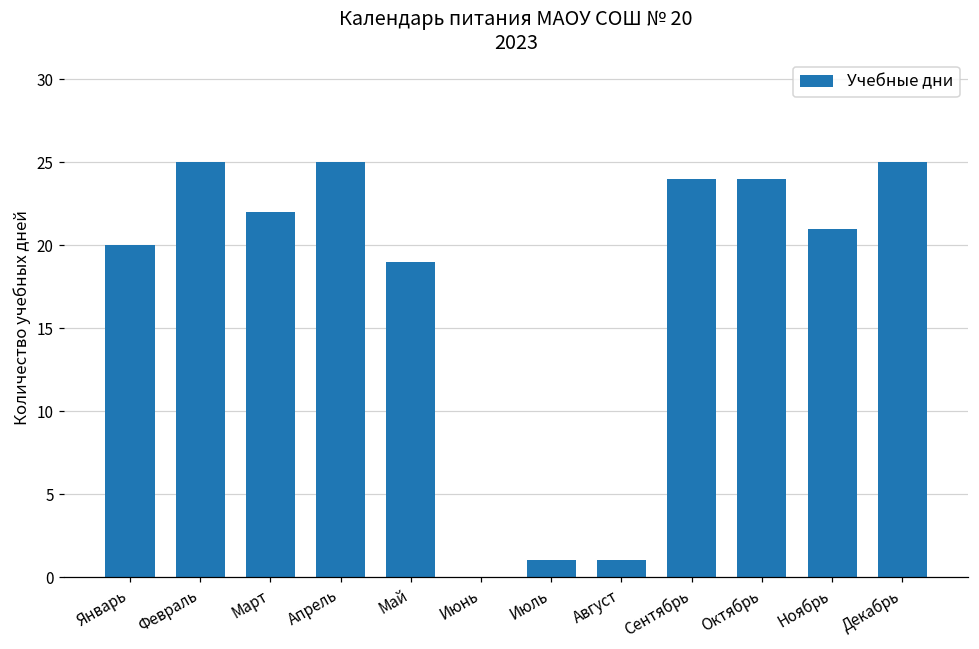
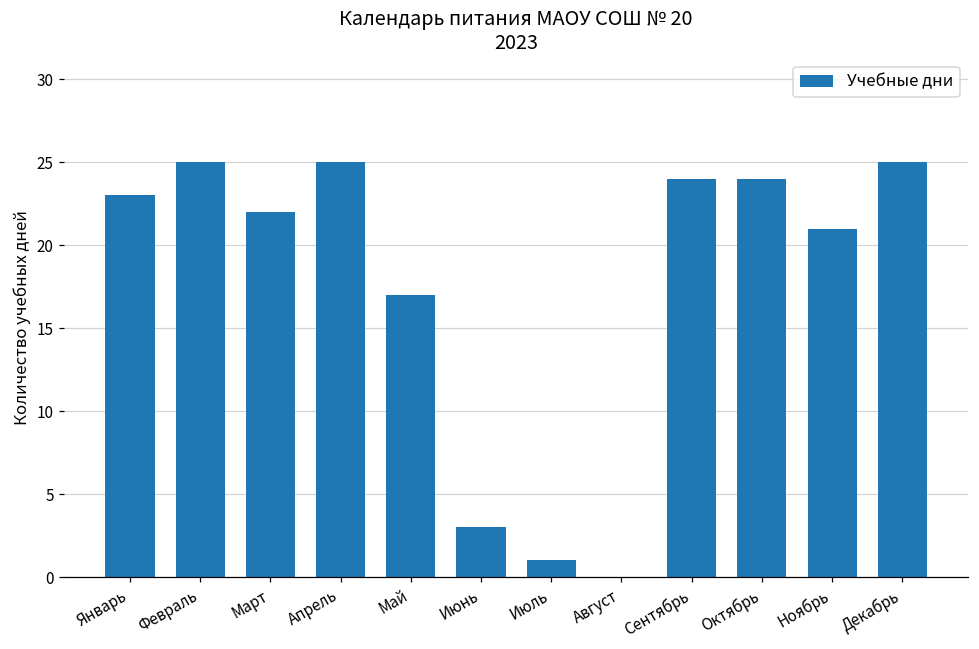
Январь: 20 -> 23
Май: 19 -> 17
Июнь: 0 -> 3
Август: 1 -> 0
